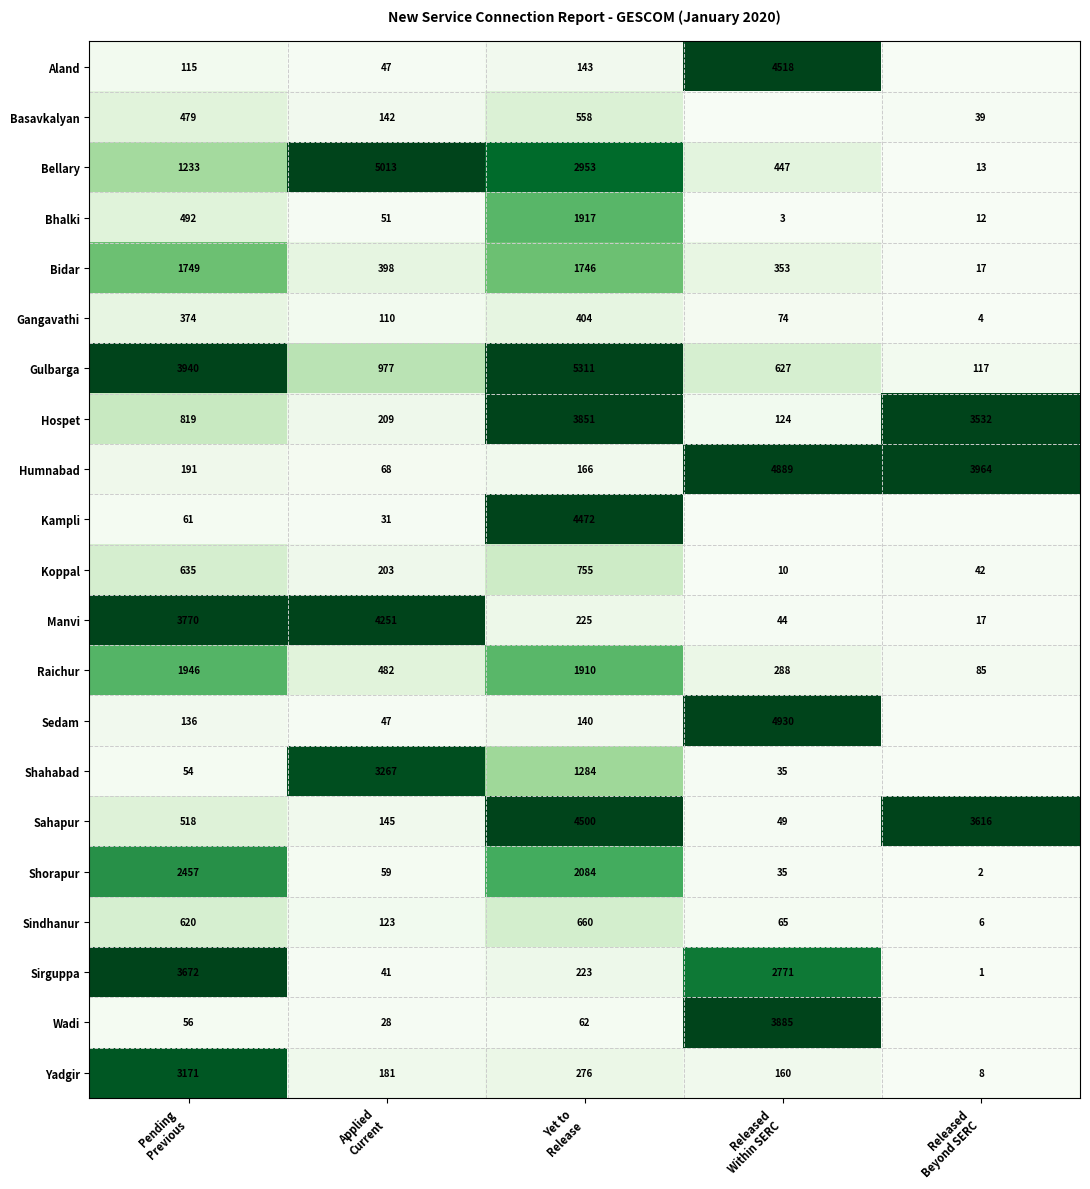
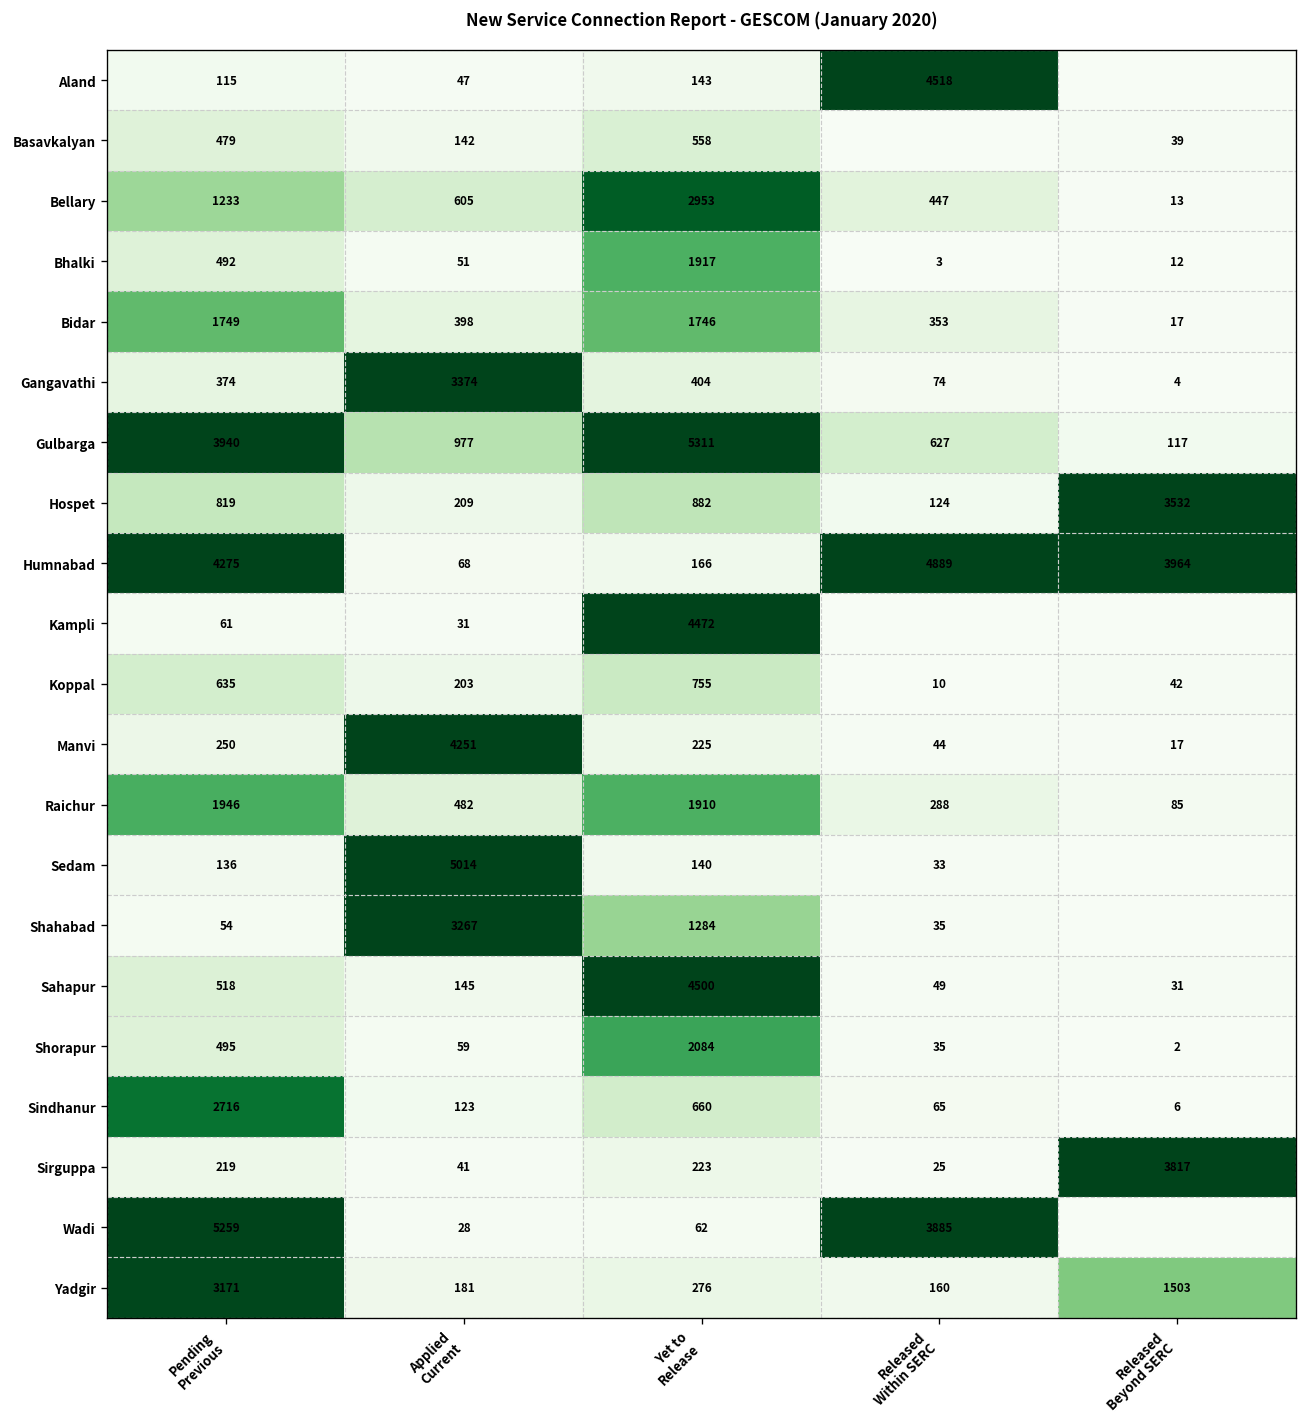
Bellary, Applied Current: 5013 -> 605
Gangavathi, Applied Current: 110 -> 3374
Hospet, Yet to Release: 3851 -> 882
Humnabad, Pending Previous: 191 -> 4275
Manvi, Pending Previous: 3770 -> 250
Sedam, Applied Current: 47 -> 5014
Sedam, Released Within SERC: 4930 -> 33
Sahapur, Released Beyond SERC: 3616 -> 31
Shorapur, Pending Previous: 2457 -> 495
Sindhanur, Pending Previous: 620 -> 2716
Sirguppa, Pending Previous: 3672 -> 219
Sirguppa, Released Within SERC: 2771 -> 25
Sirguppa, Released Beyond SERC: 1 -> 3817
Wadi, Pending Previous: 56 -> 5259
Yadgir, Released Beyond SERC: 8 -> 1503
